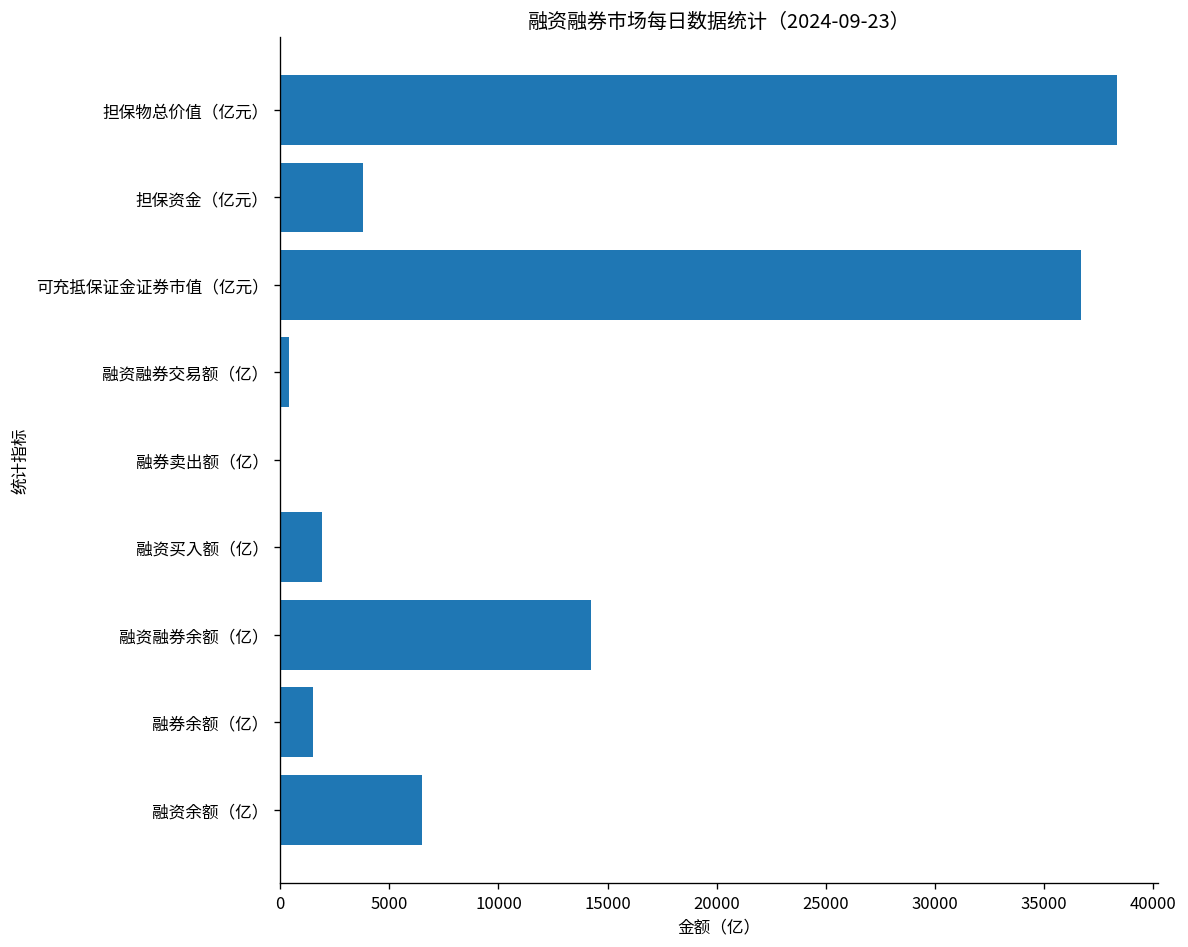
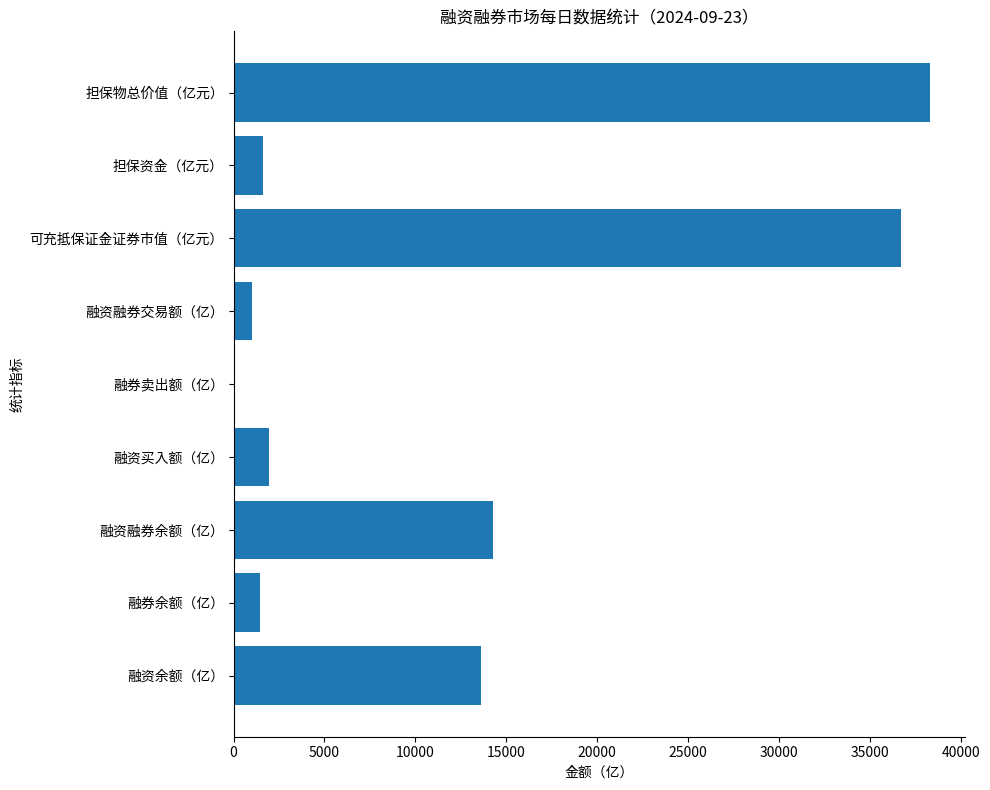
担保资金（亿元）: 3800 -> 1600
融资融券交易额（亿）: 400 -> 1000
融资余额（亿）: 6500 -> 13600
